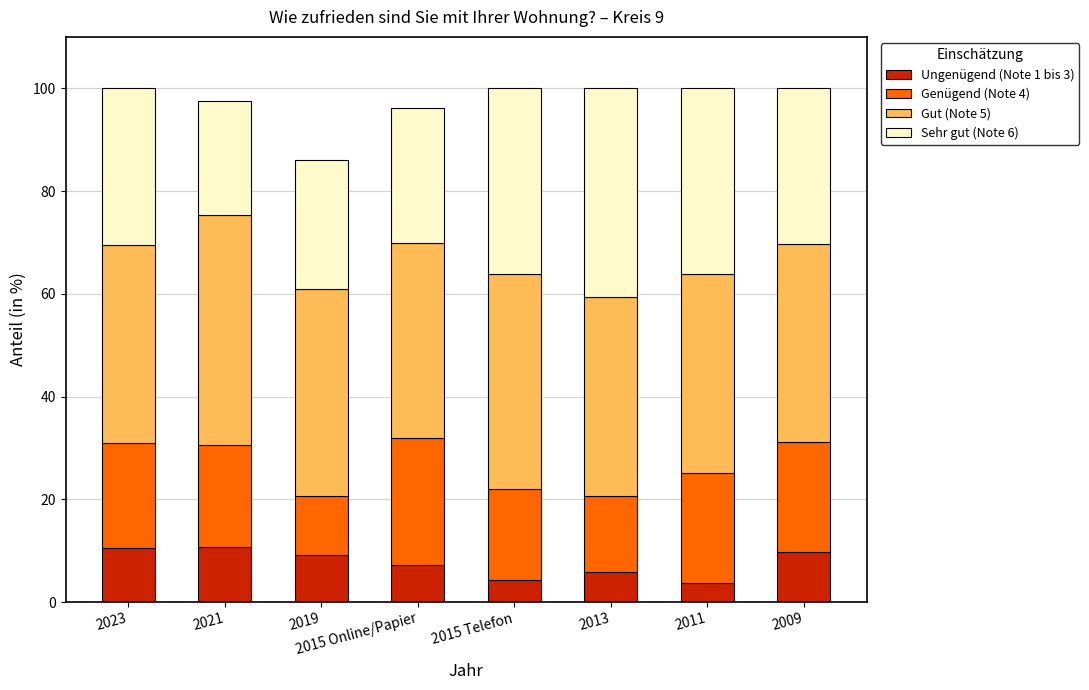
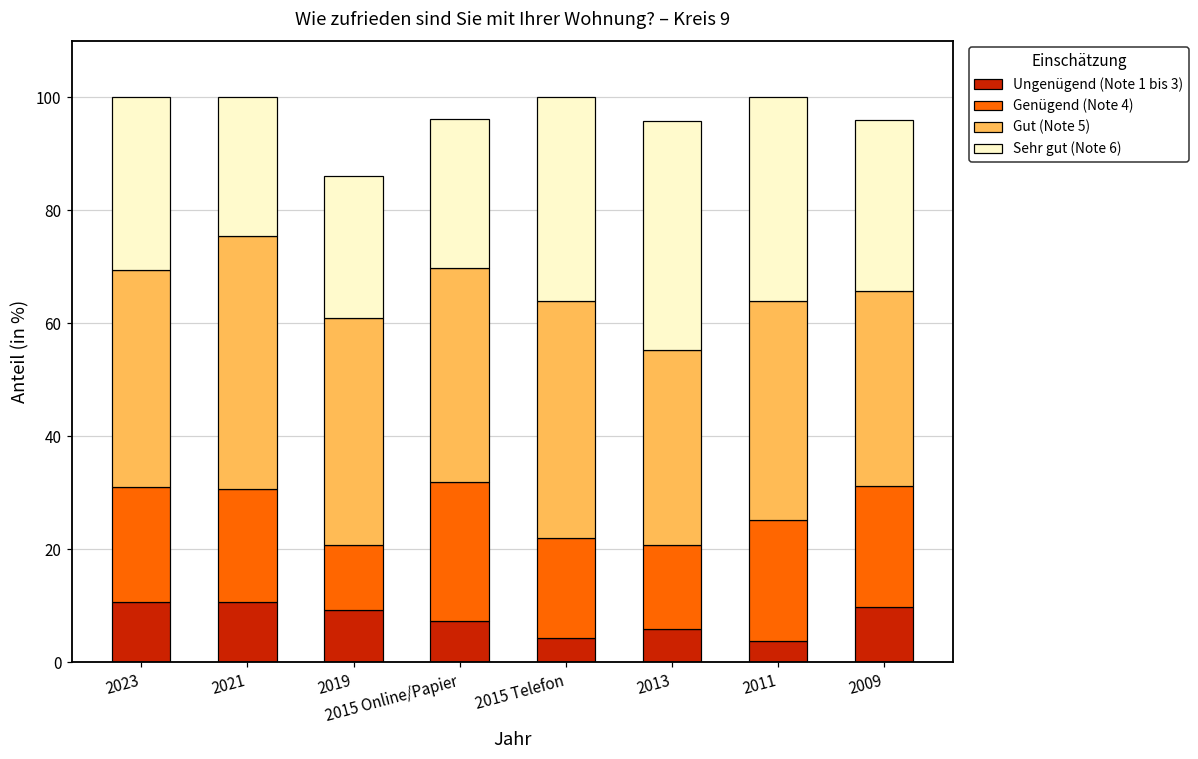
Sehr gut (Note 6), 2021: 22 -> 25
Gut (Note 5), 2013: 39 -> 35
Gut (Note 5), 2009: 39 -> 35
